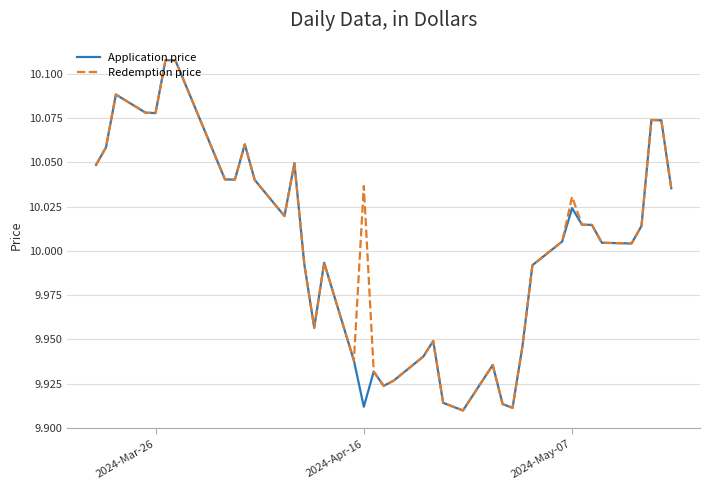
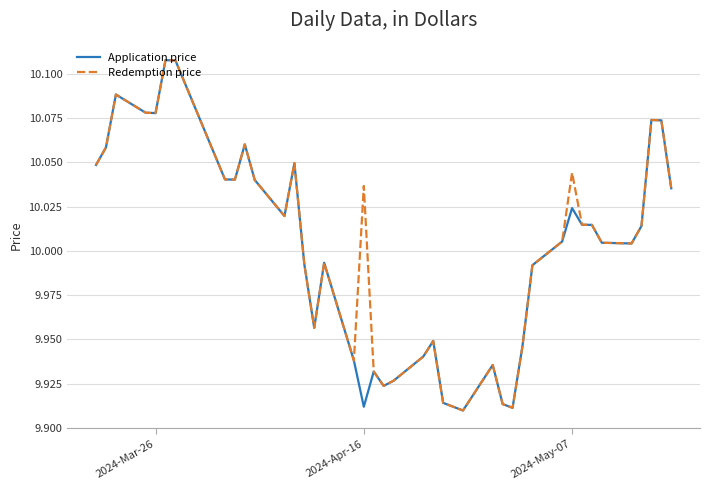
Redemption price, 2024-May-07: 10.031 -> 10.044
